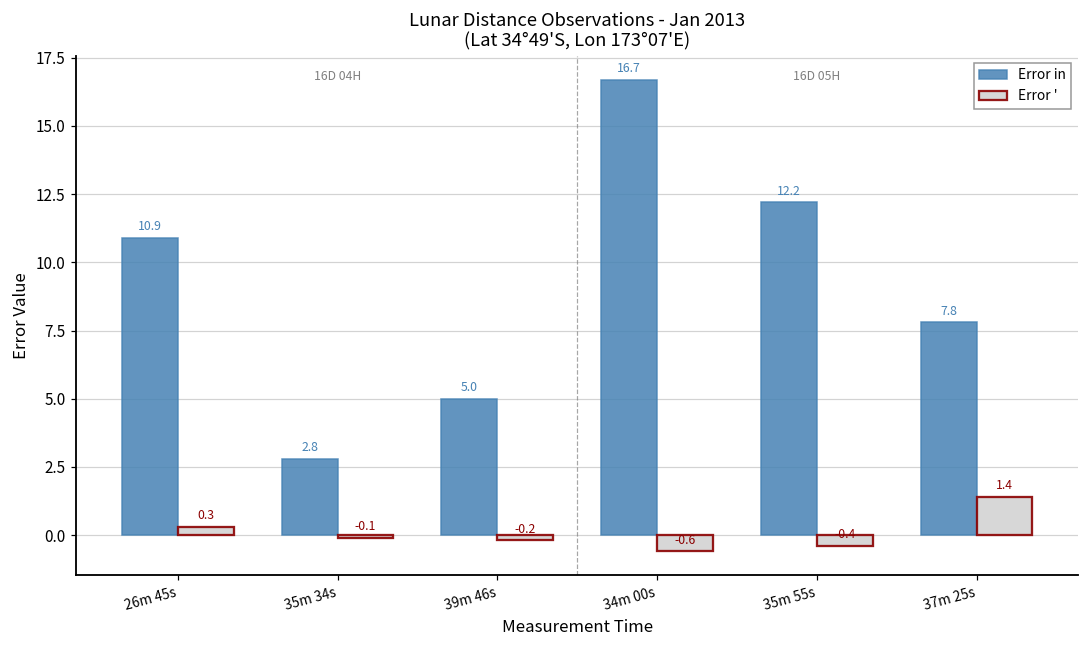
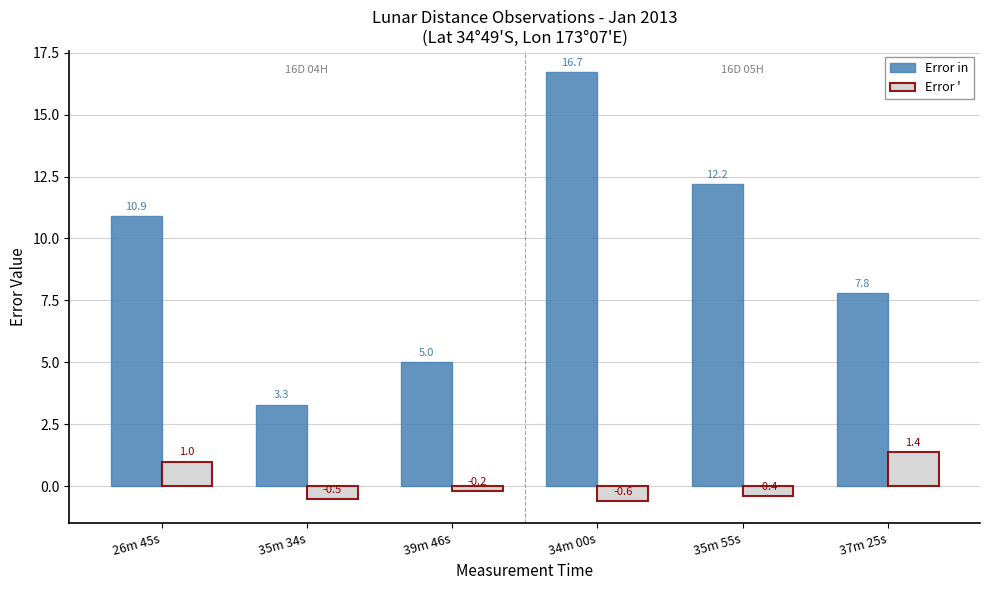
Error ', 26m 45s: 0.3 -> 1.0
Error in, 35m 34s: 2.8 -> 3.3
Error ', 35m 34s: -0.1 -> -0.5
